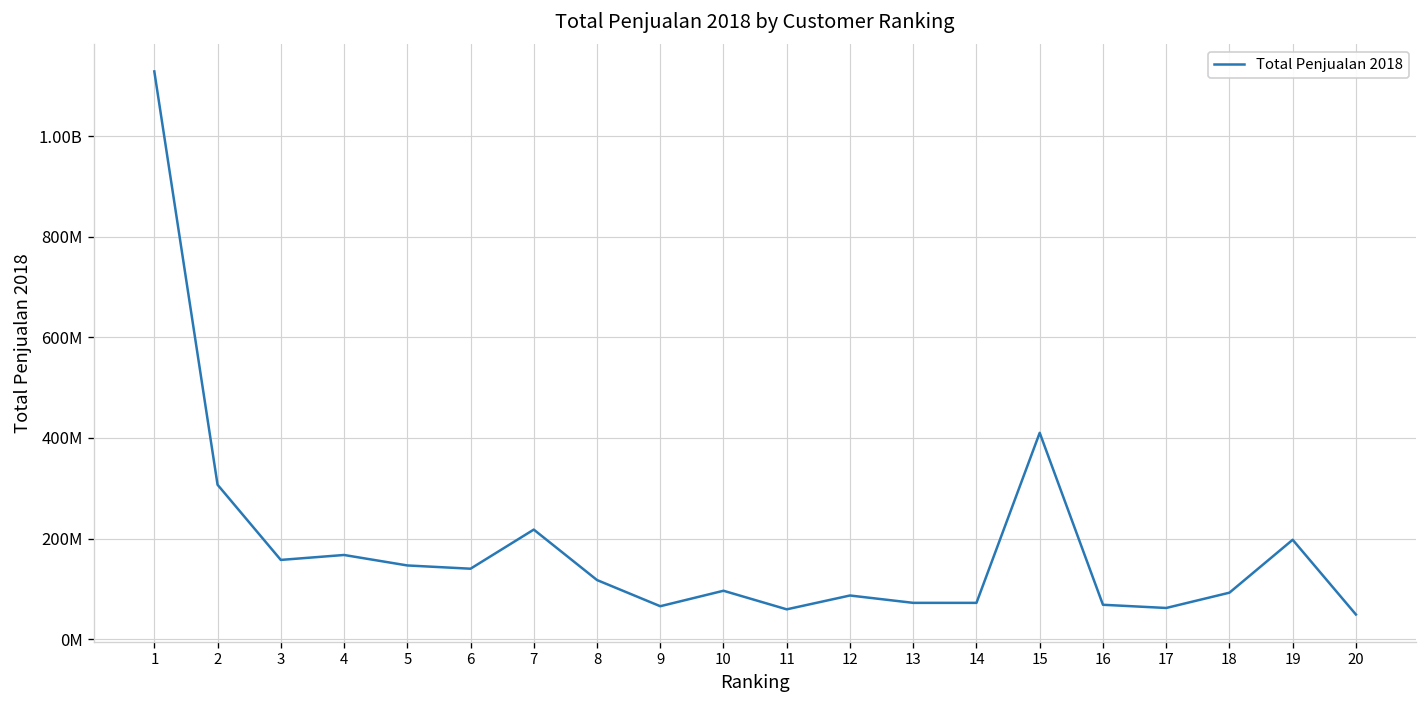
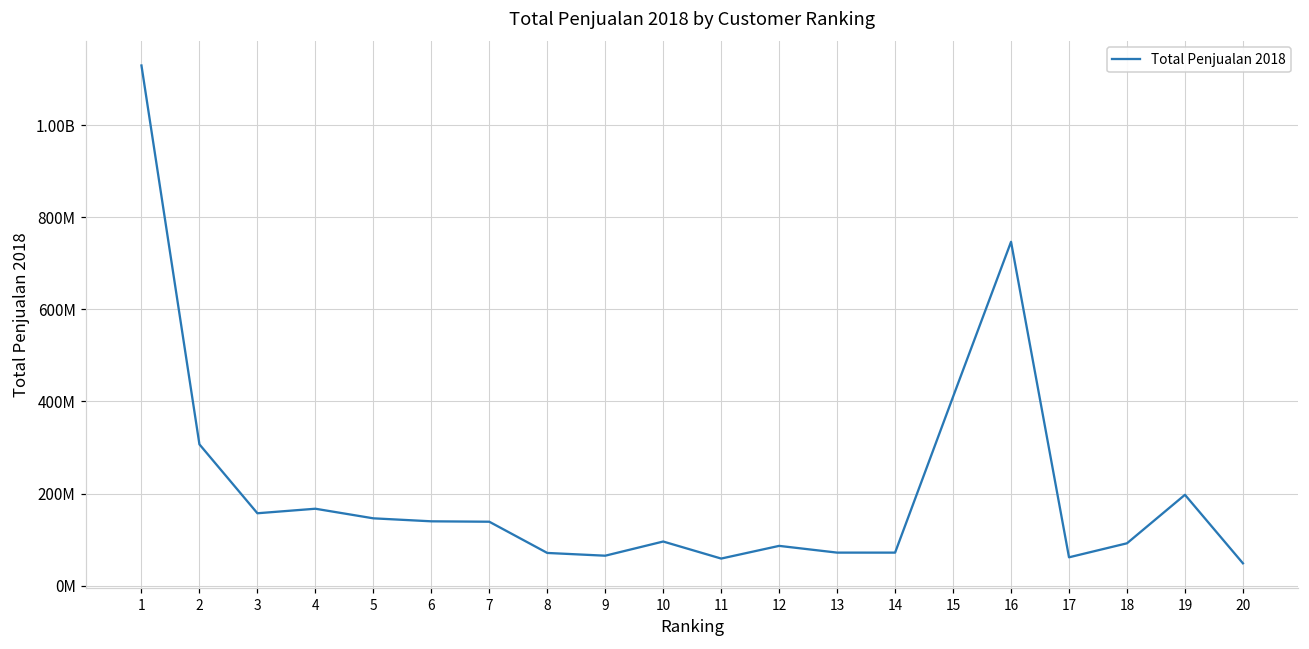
7: 220000000 -> 140000000
8: 120000000 -> 70000000
16: 70000000 -> 750000000
